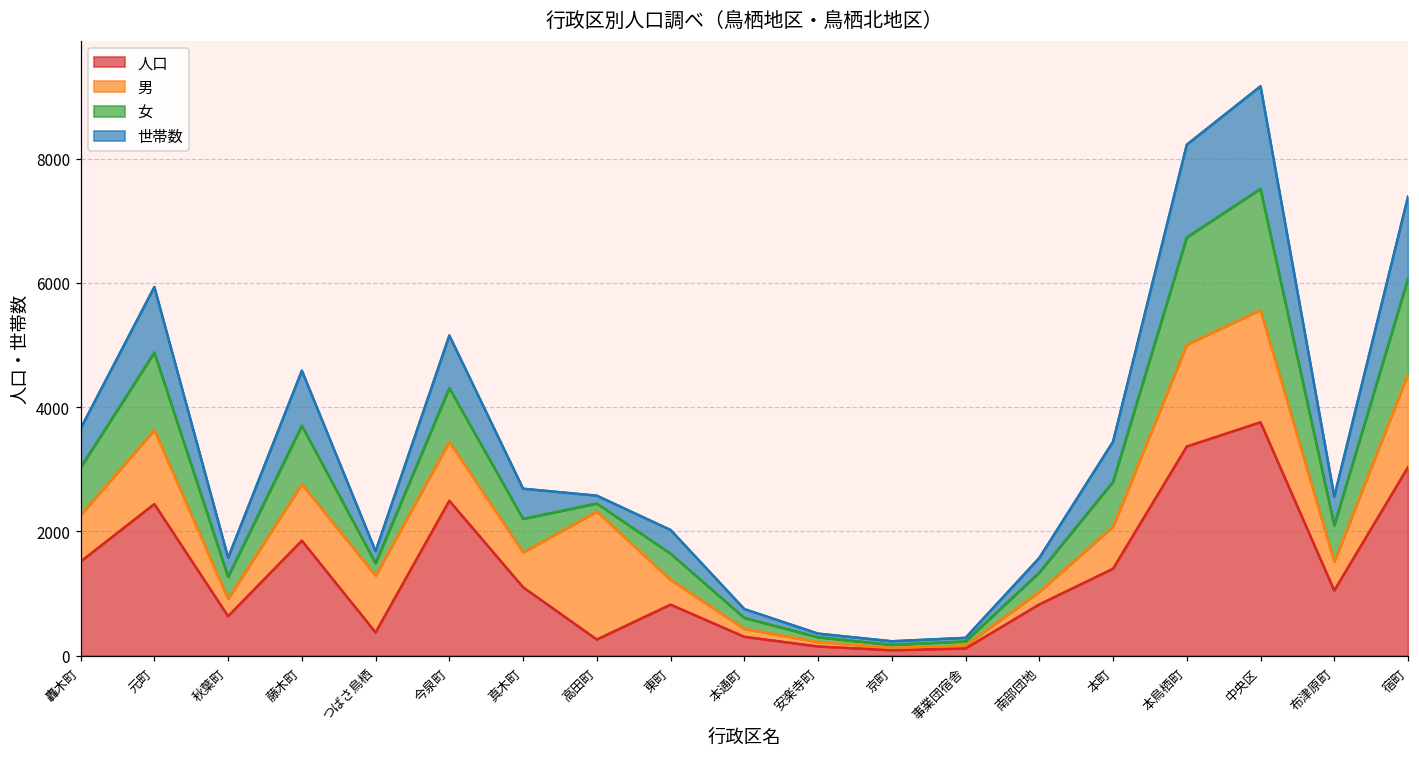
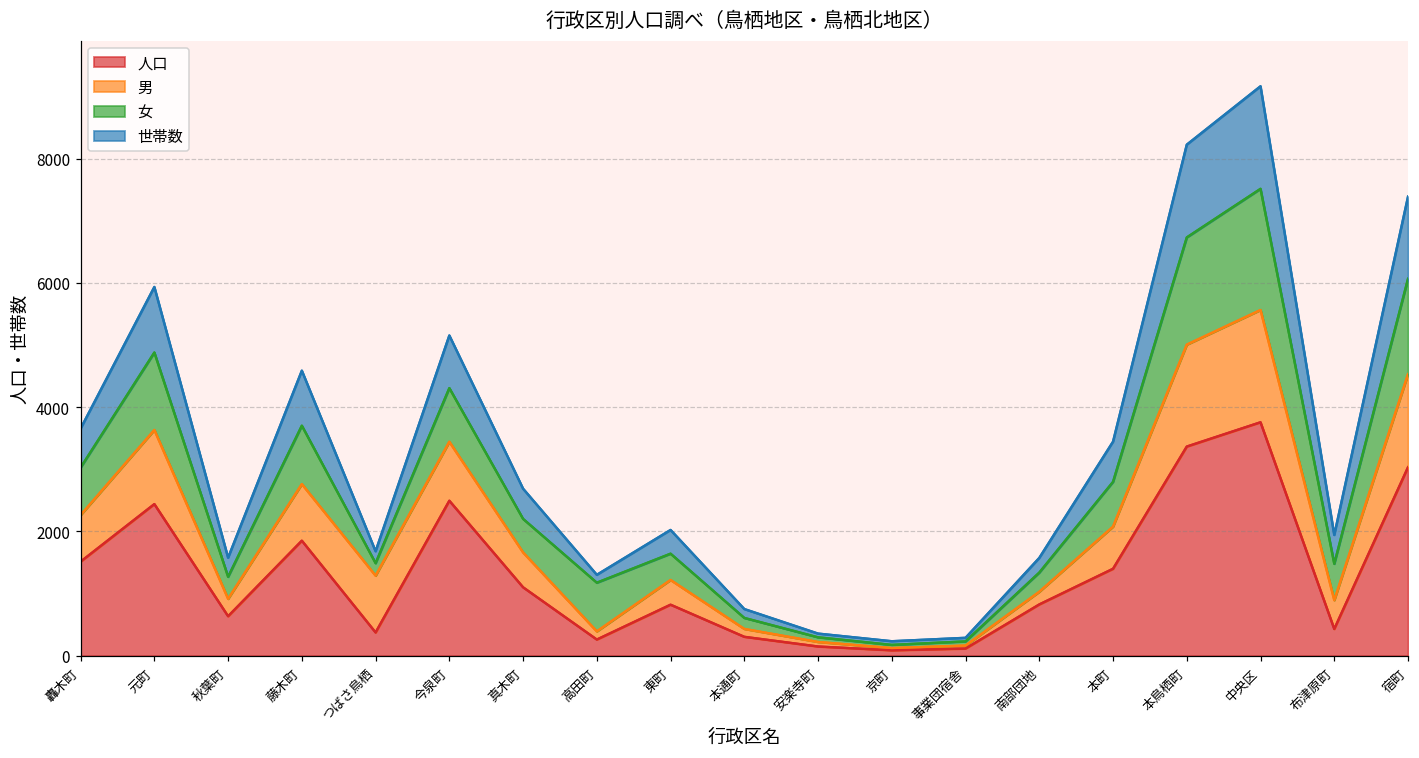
男, 高田町: 2100 -> 100
女, 高田町: 100 -> 800
人口, 布津原町: 1000 -> 400
